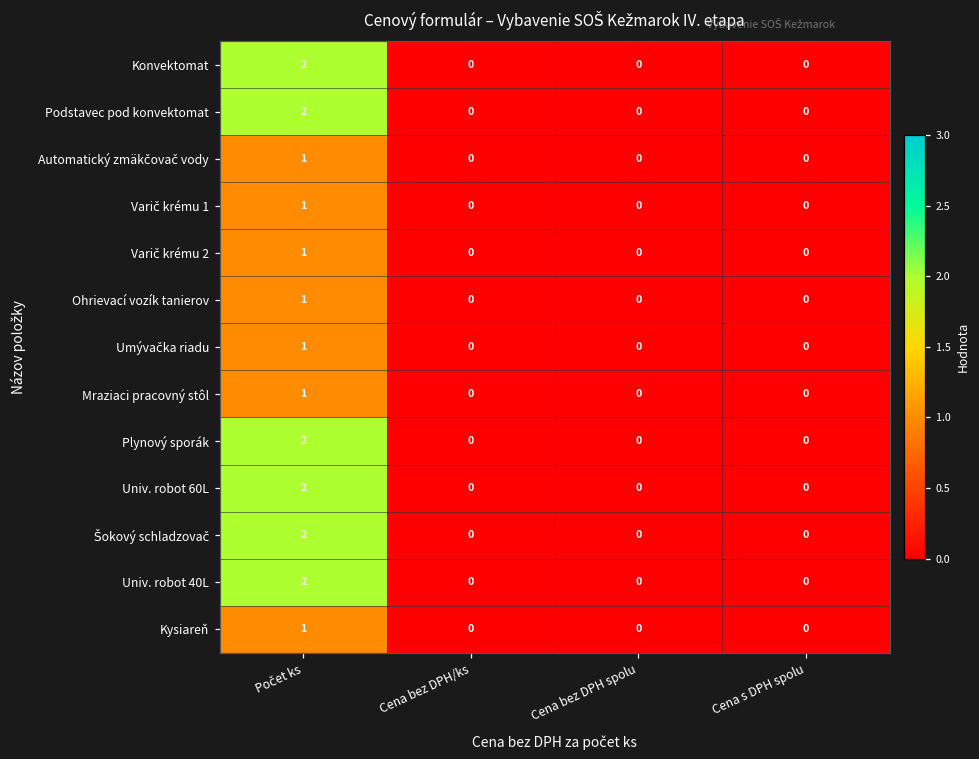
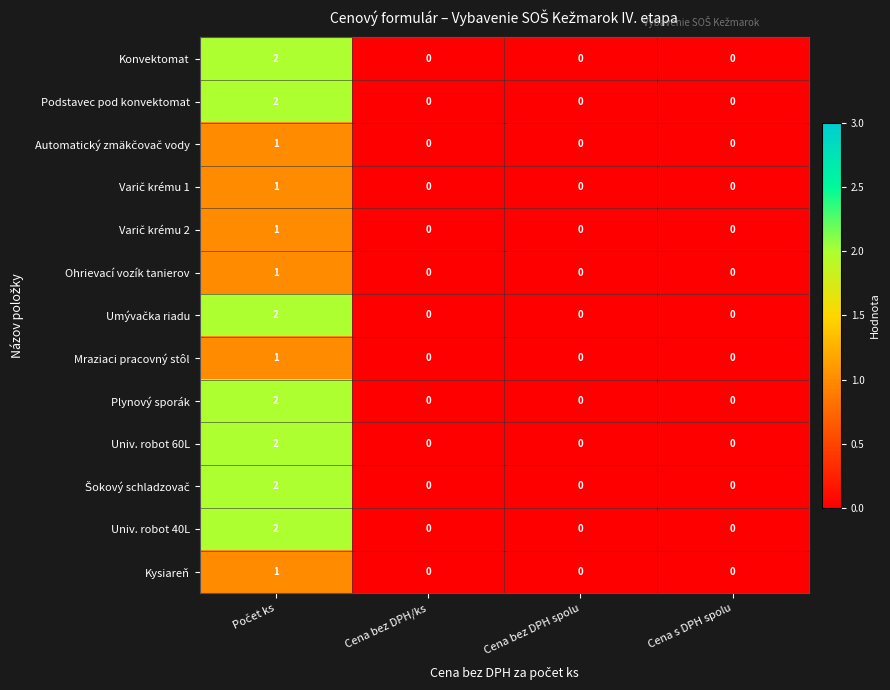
Umývačka riadu, Počet ks: 1 -> 2
